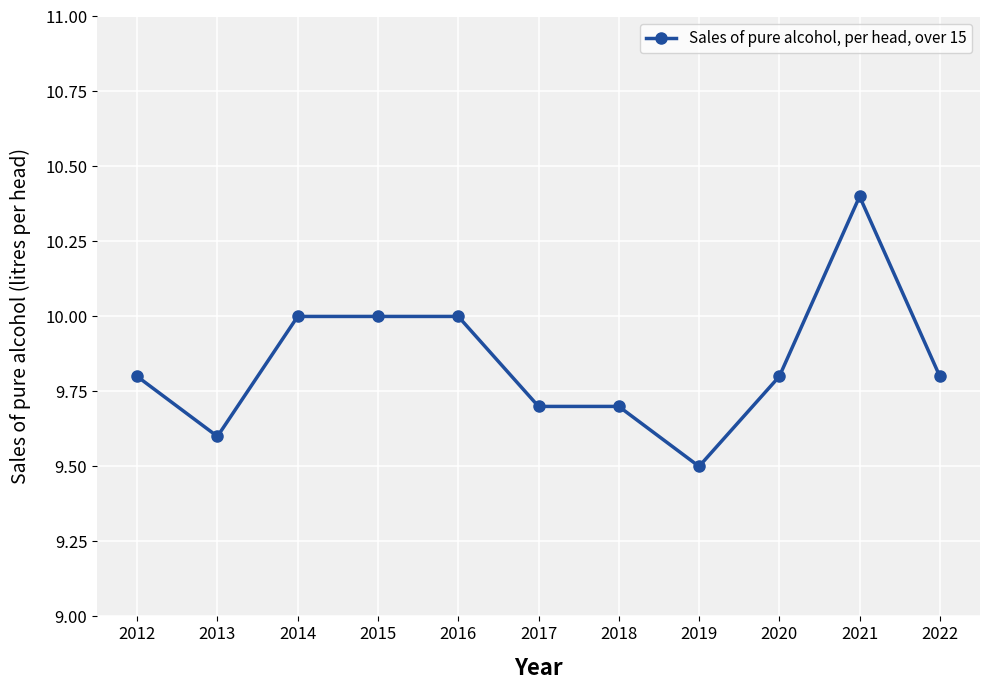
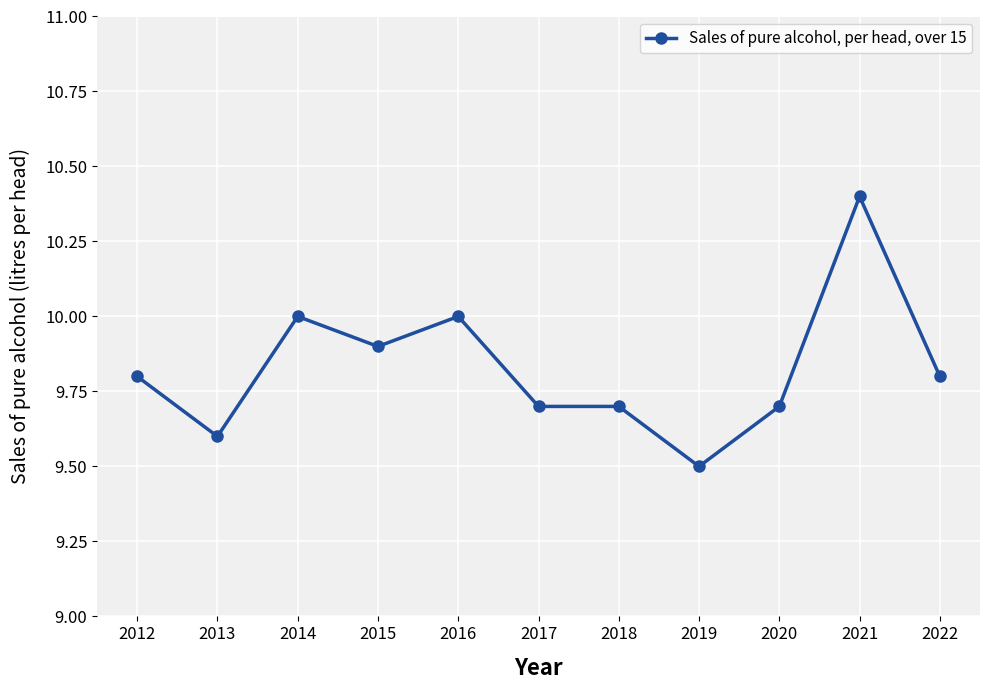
2015: 10.0 -> 9.9
2020: 9.8 -> 9.7
